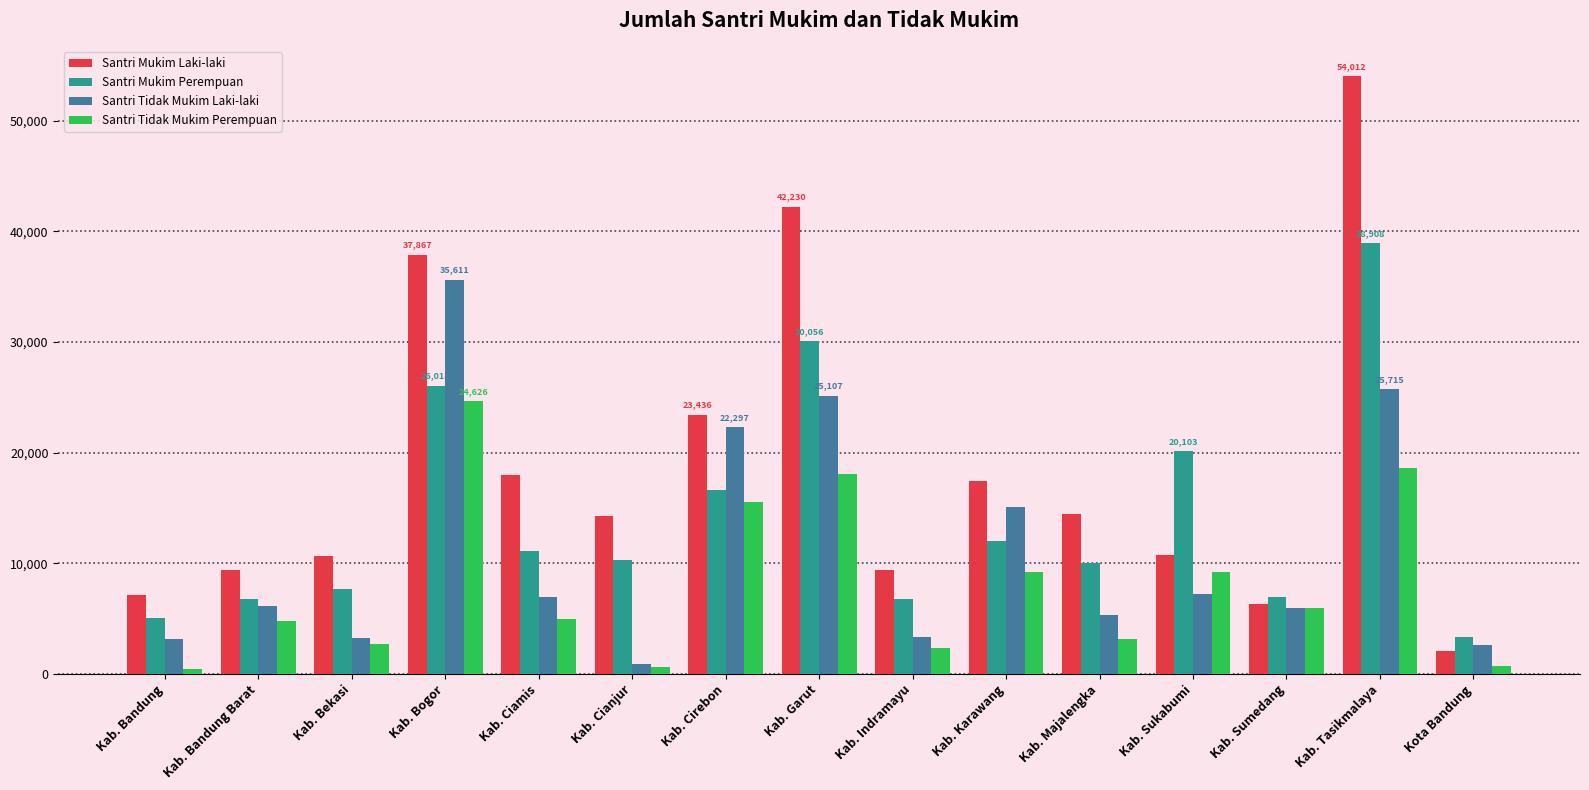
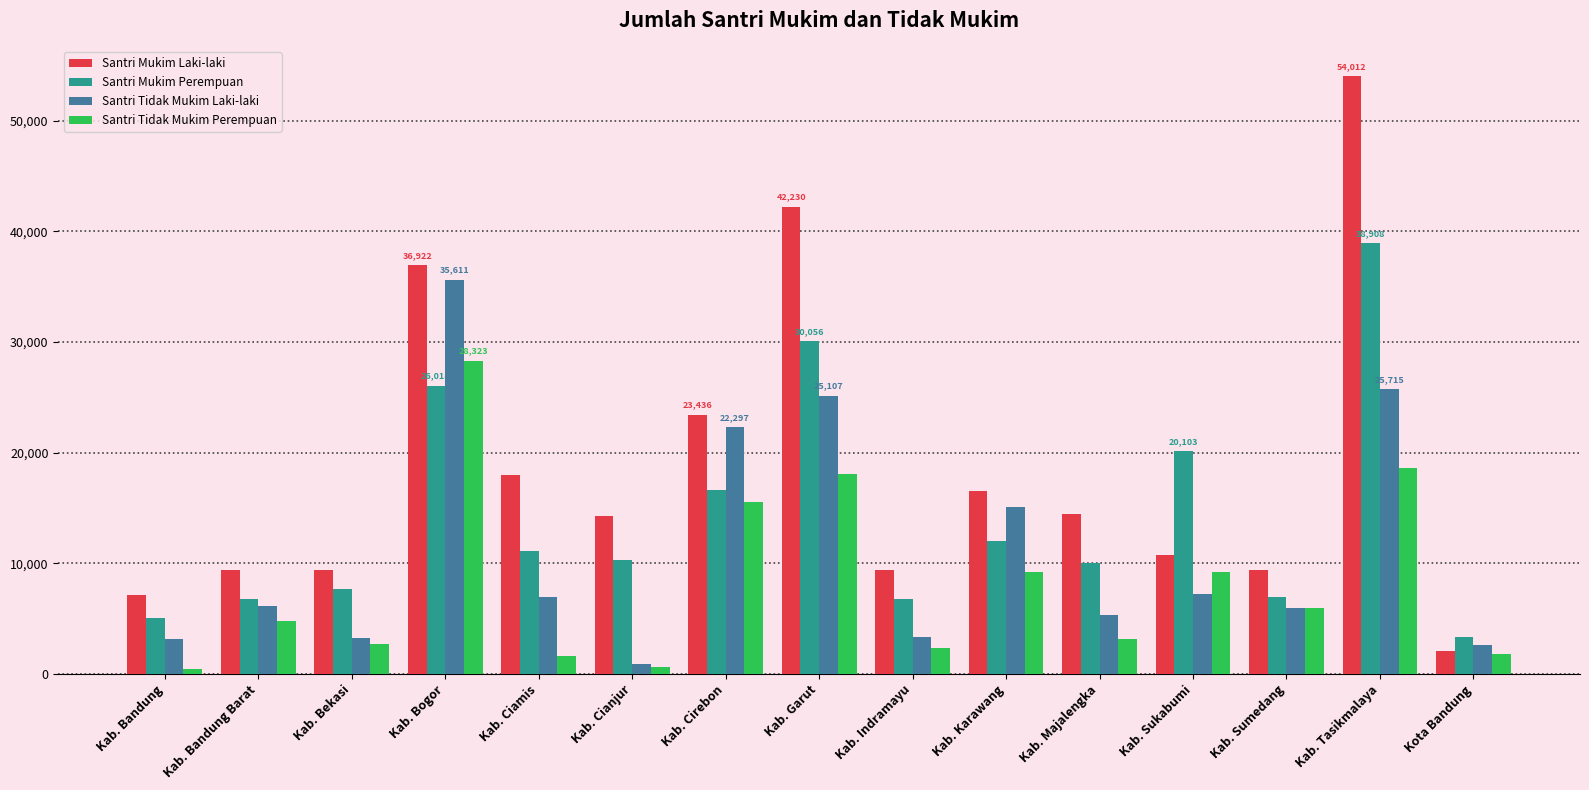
Santri Mukim Laki-laki, Kab. Bekasi: 10,600 -> 9,400
Santri Mukim Laki-laki, Kab. Bogor: 37,867 -> 36,922
Santri Tidak Mukim Perempuan, Kab. Bogor: 24,626 -> 28,323
Santri Tidak Mukim Perempuan, Kab. Ciamis: 4,900 -> 1,600
Santri Mukim Laki-laki, Kab. Karawang: 17,400 -> 16,600
Santri Mukim Laki-laki, Kab. Sumedang: 6,300 -> 9,400
Santri Tidak Mukim Perempuan, Kota Bandung: 700 -> 1,800
